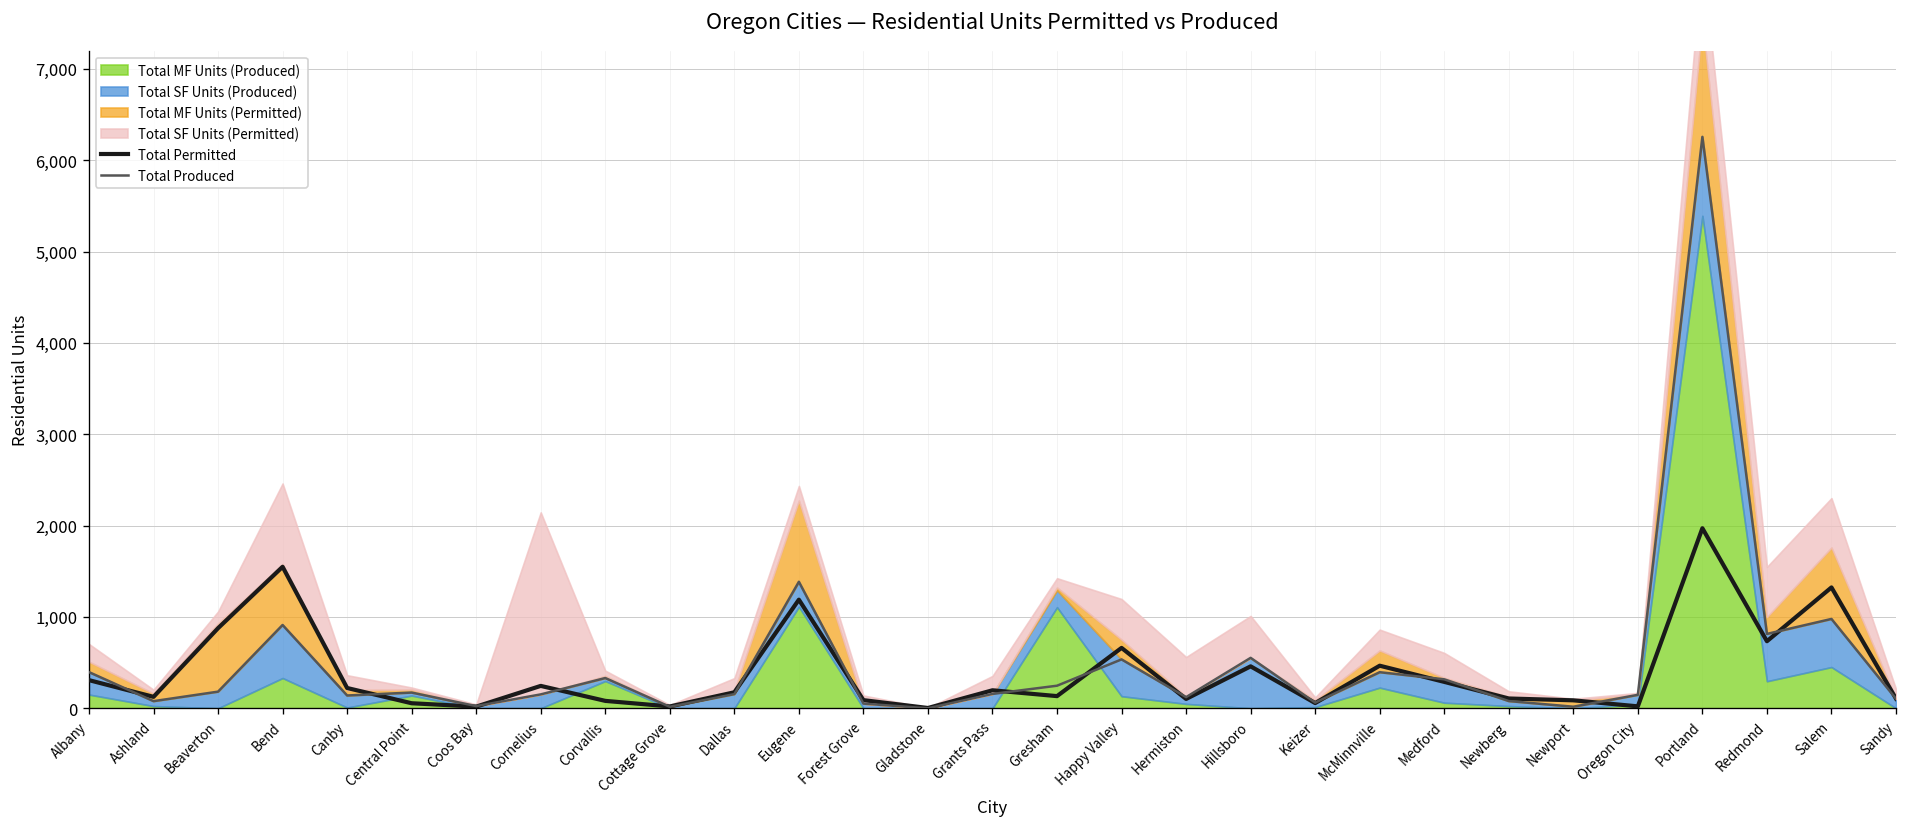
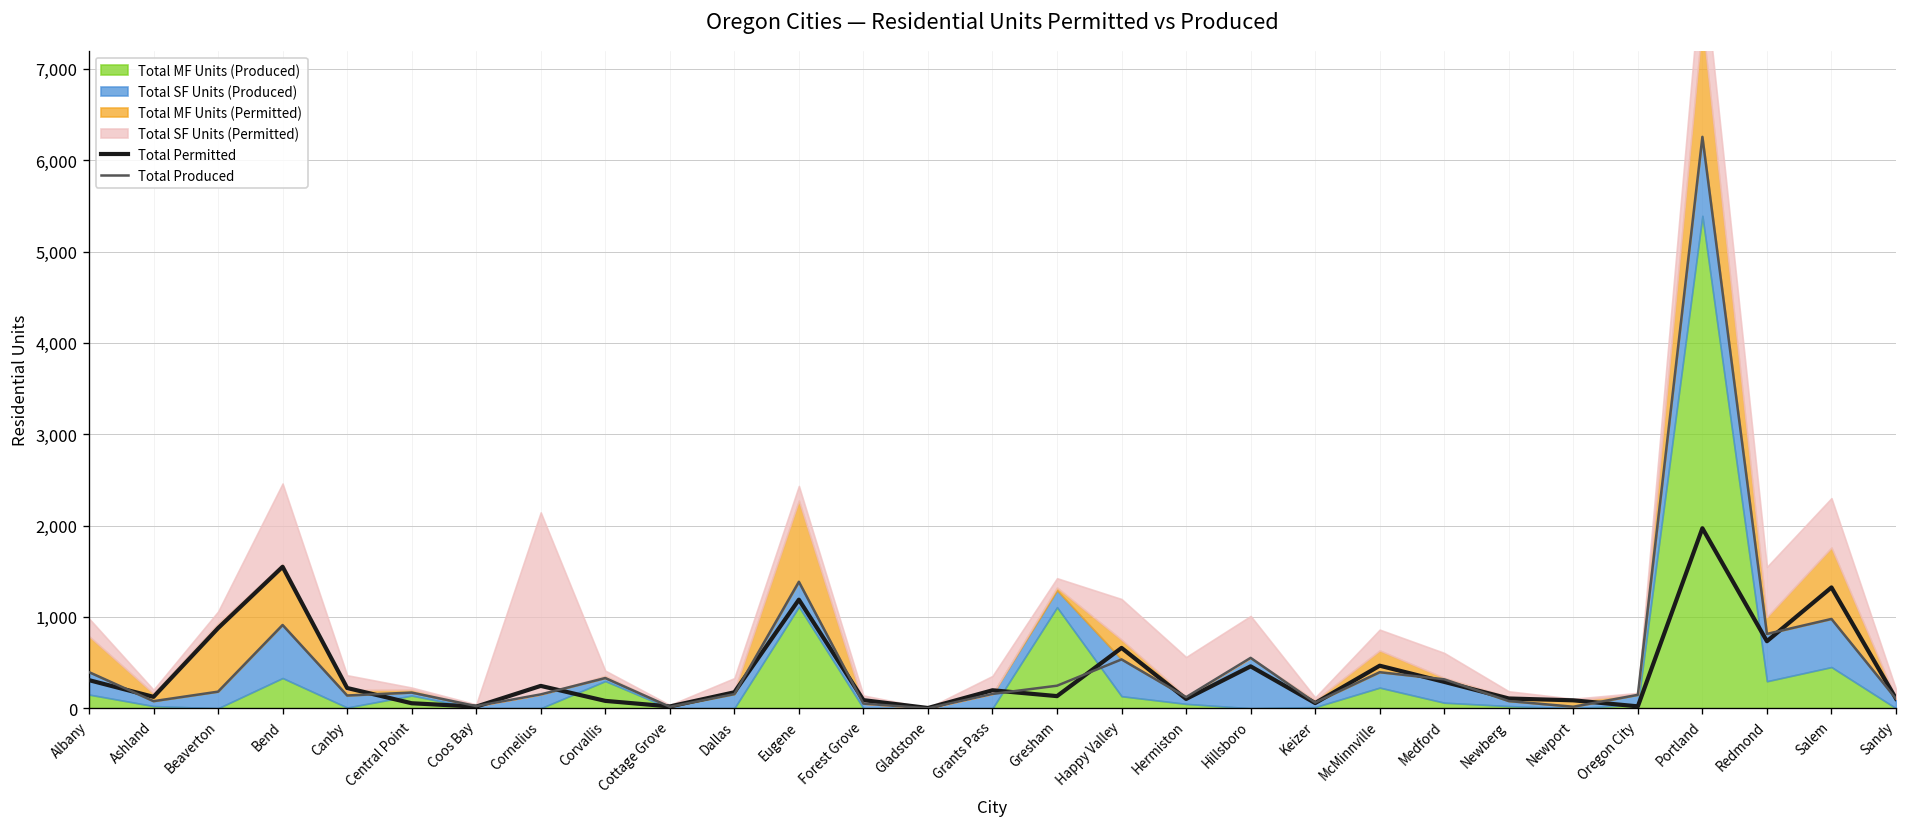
Total MF Units (Permitted), Albany: 100 -> 400
